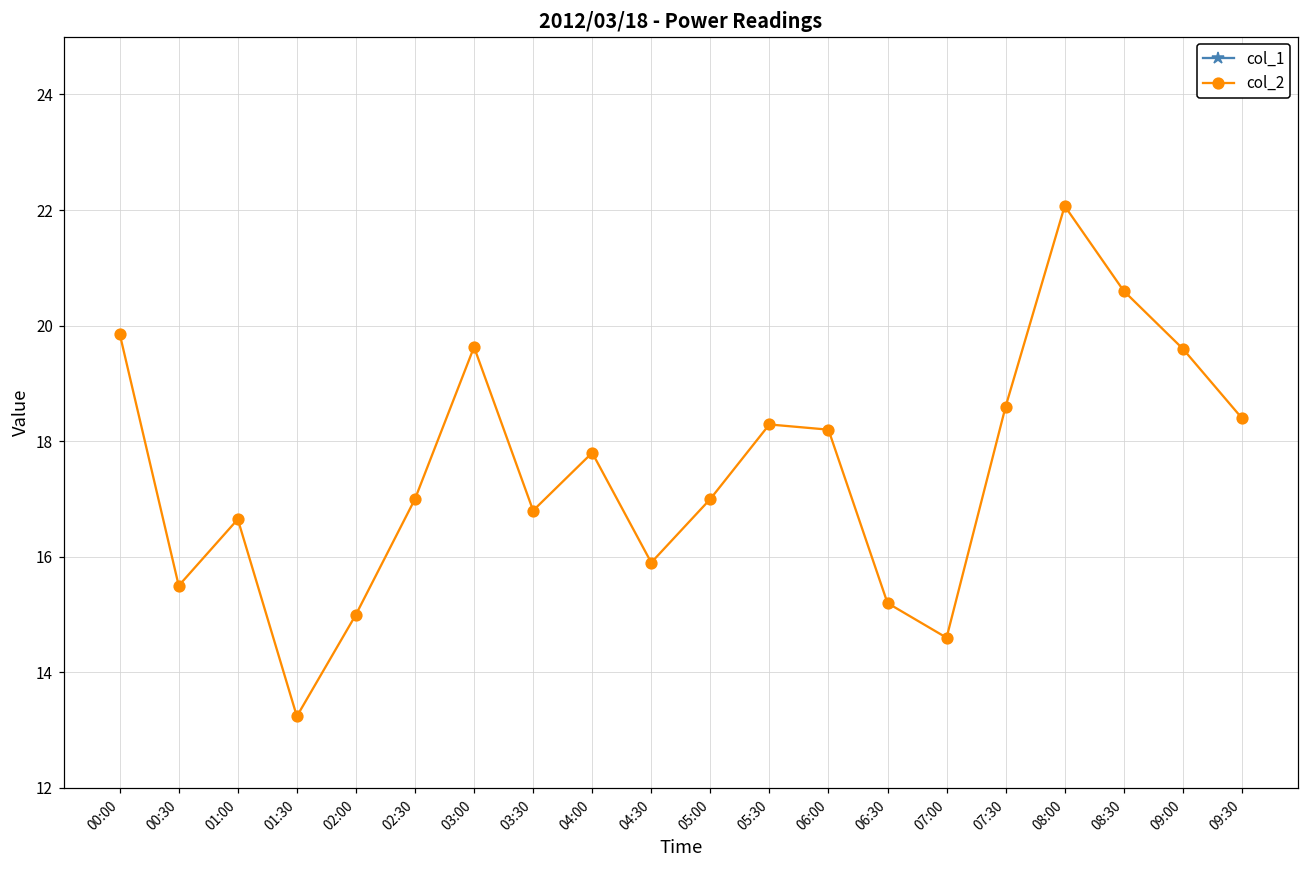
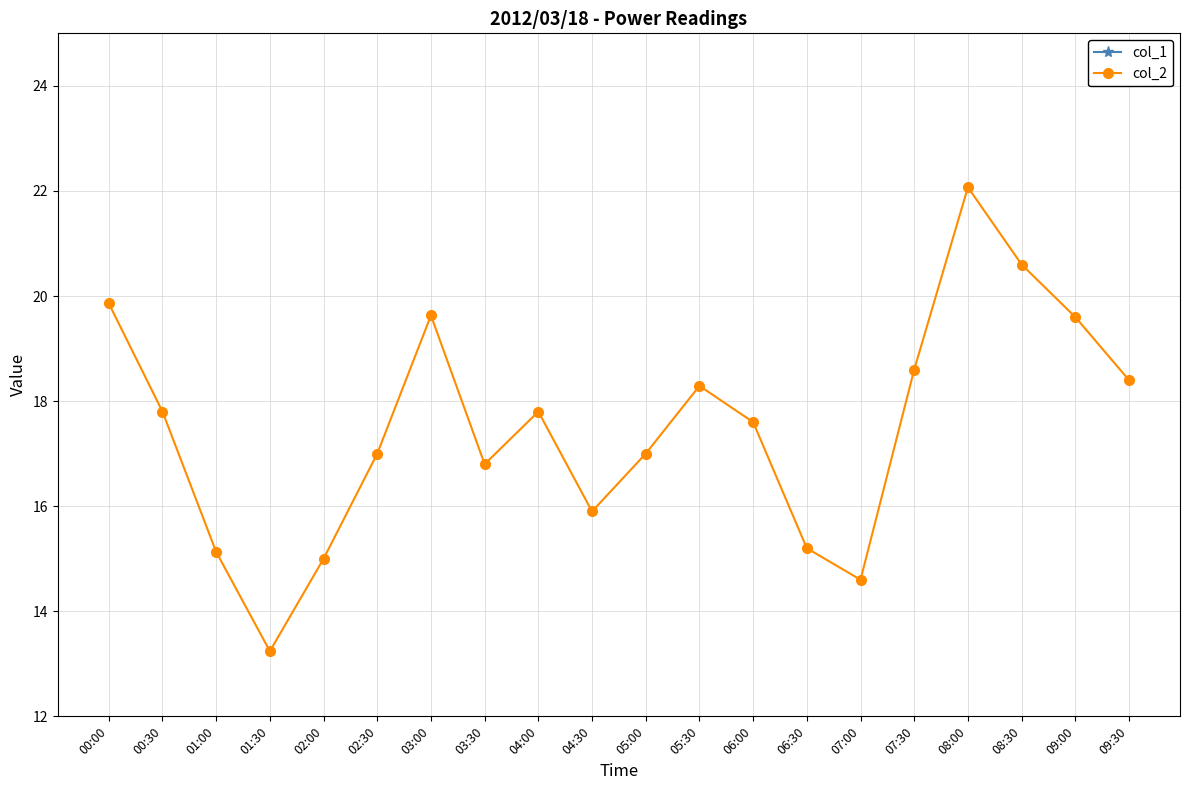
col_2, 00:30: 15.5 -> 17.8
col_2, 01:00: 16.7 -> 15.1
col_2, 06:00: 18.2 -> 17.6
